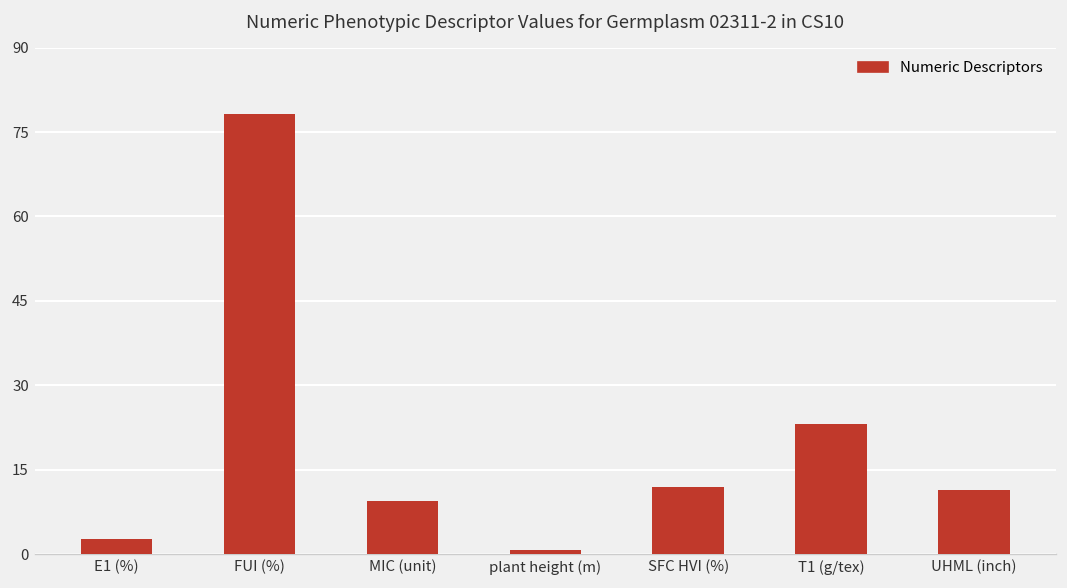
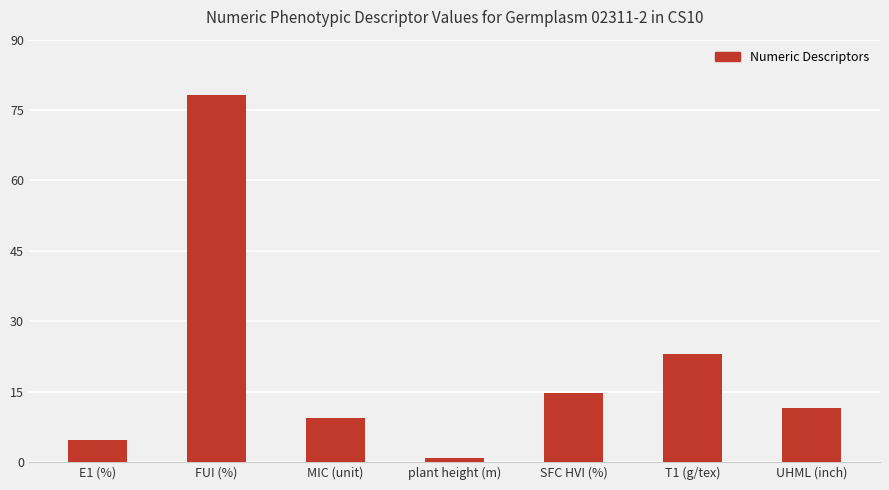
E1 (%): 3 -> 5
SFC HVI (%): 12 -> 15
